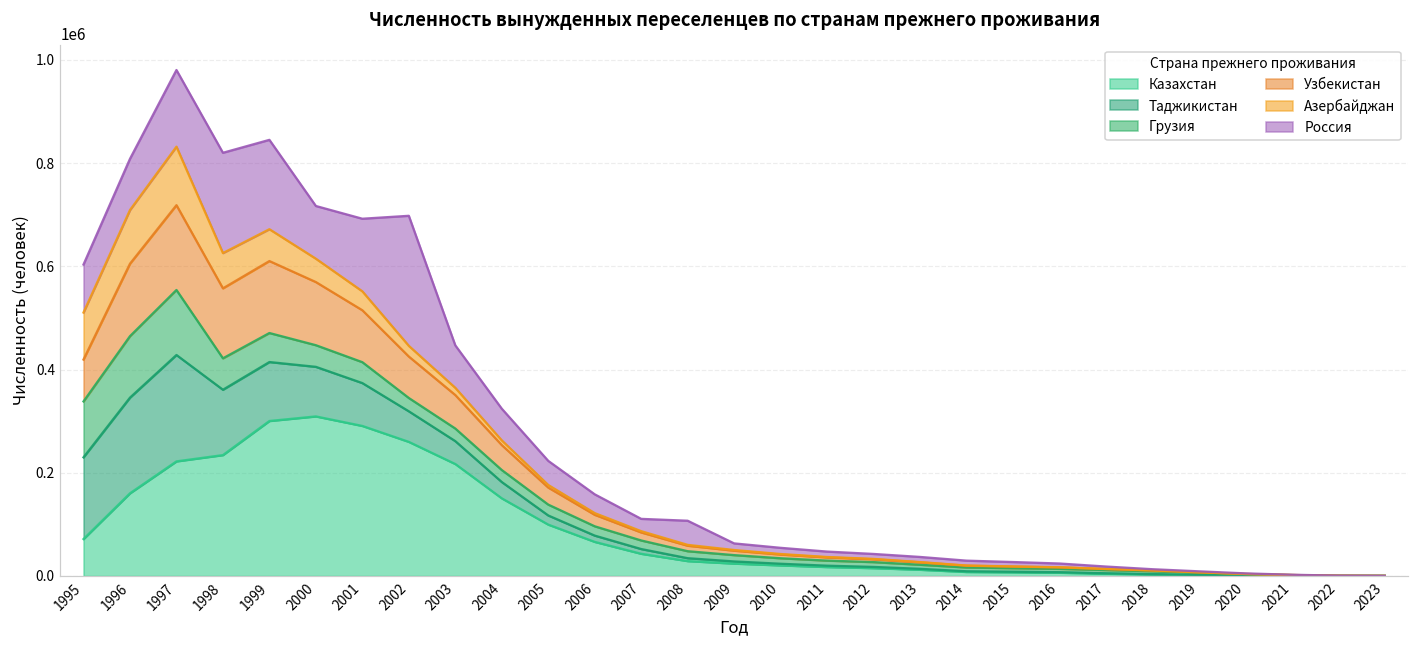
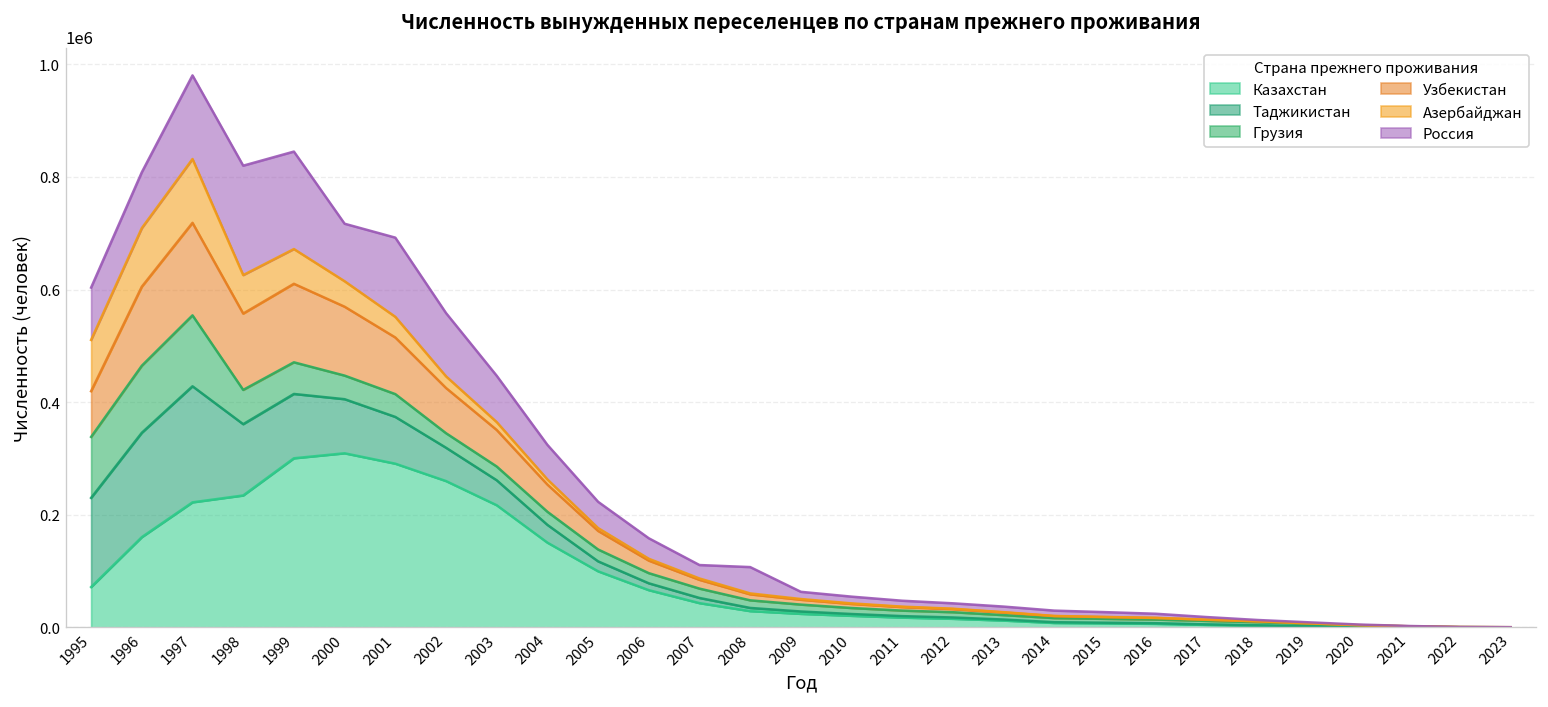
Россия, 2002: 250000 -> 110000
